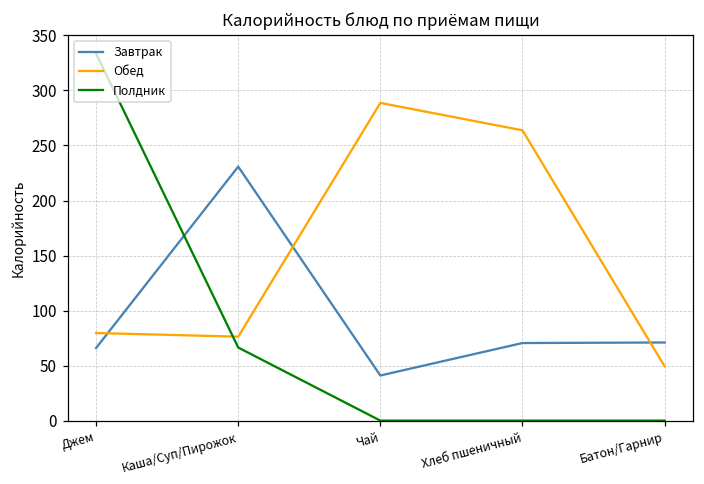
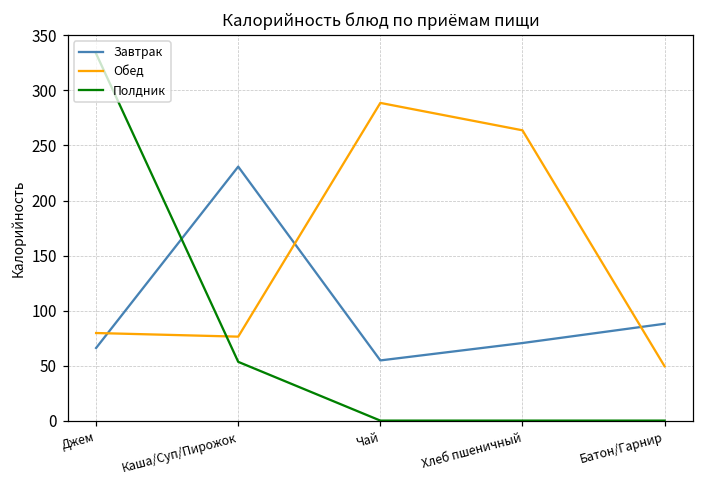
Полдник, Каша/Суп/Пирожок: 66 -> 53
Завтрак, Чай: 41 -> 55
Завтрак, Батон/Гарнир: 71 -> 88
